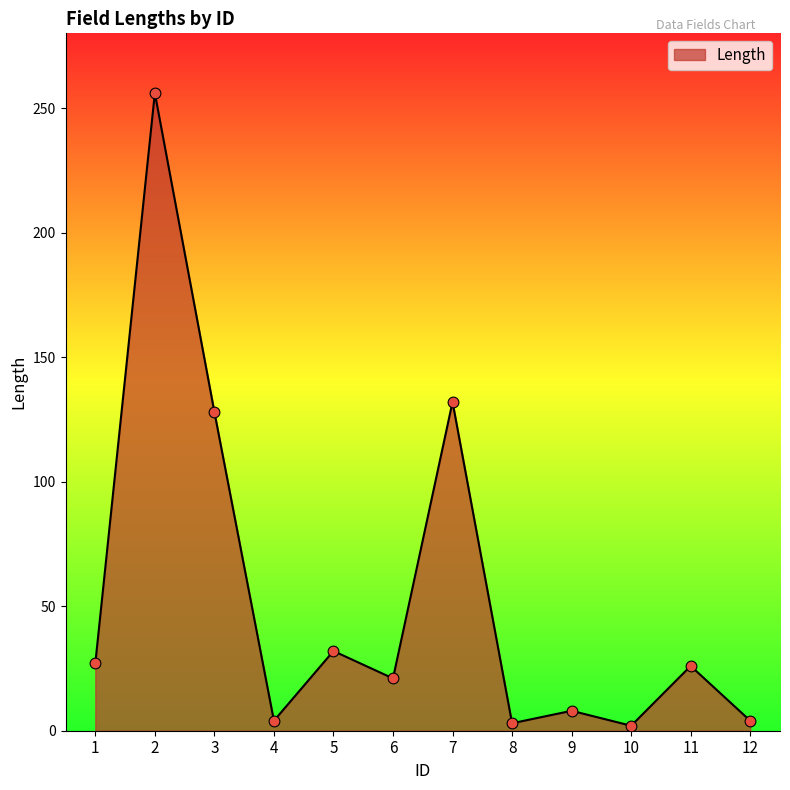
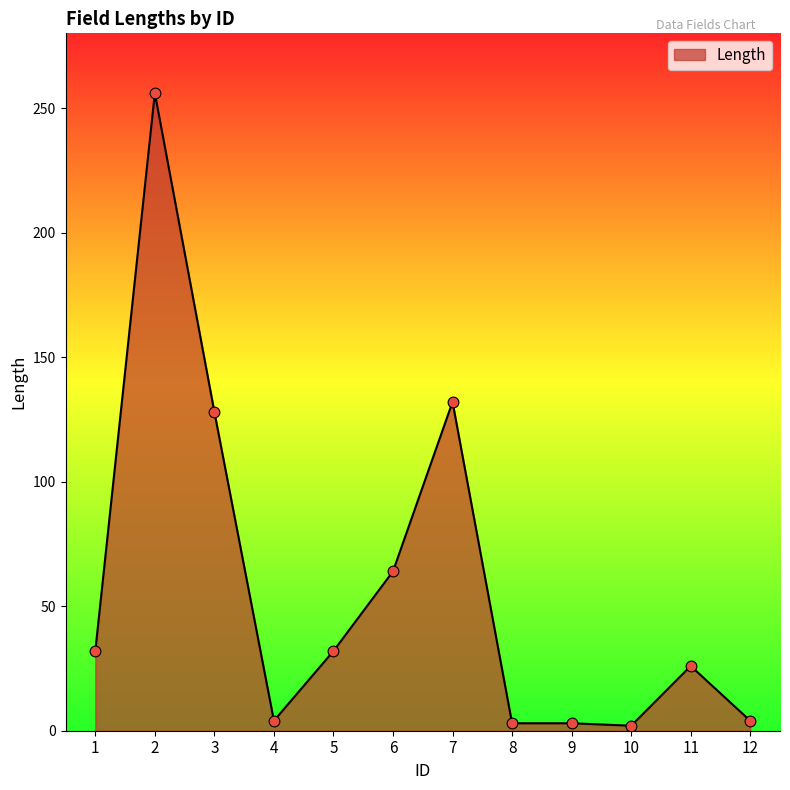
1: 27 -> 32
6: 21 -> 64
9: 8 -> 3
